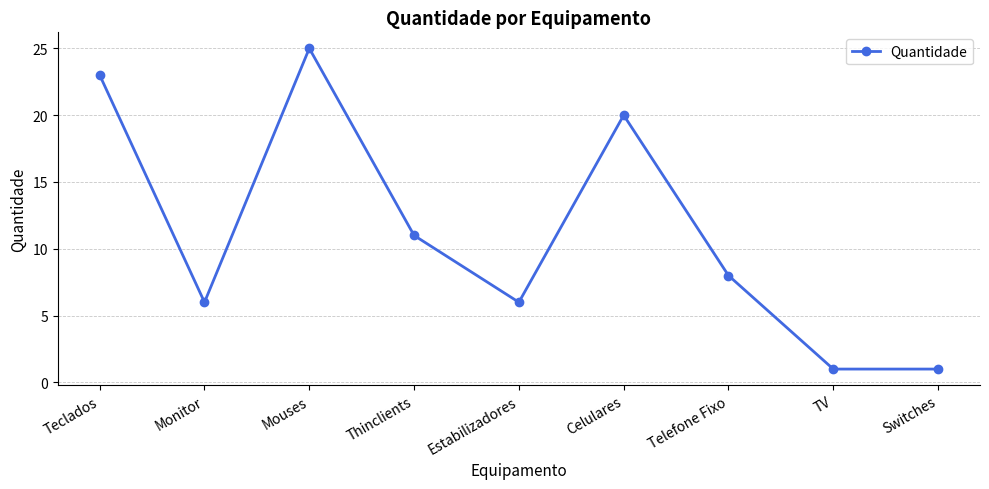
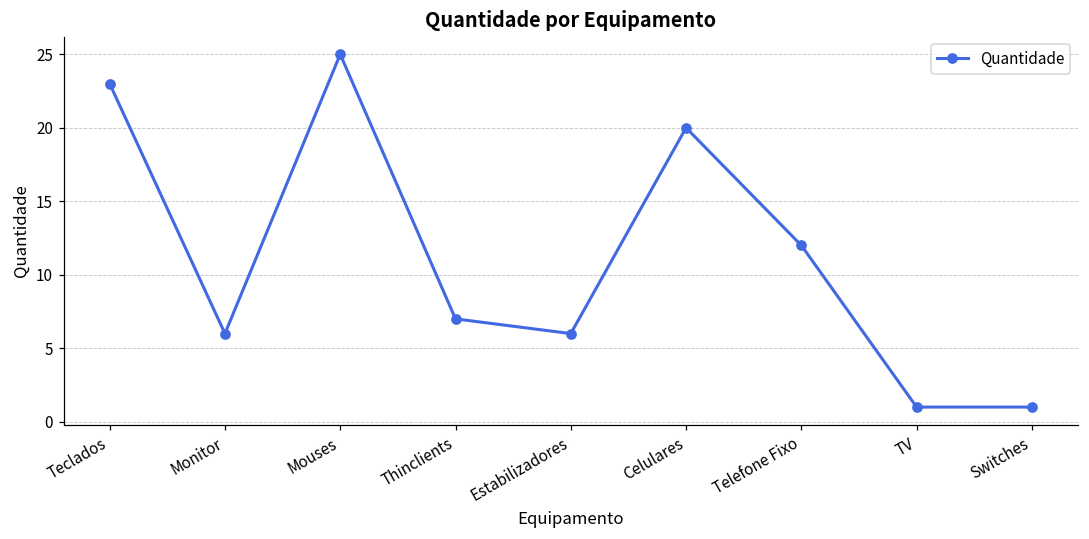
Thinclients: 11 -> 7
Telefone Fixo: 8 -> 12
